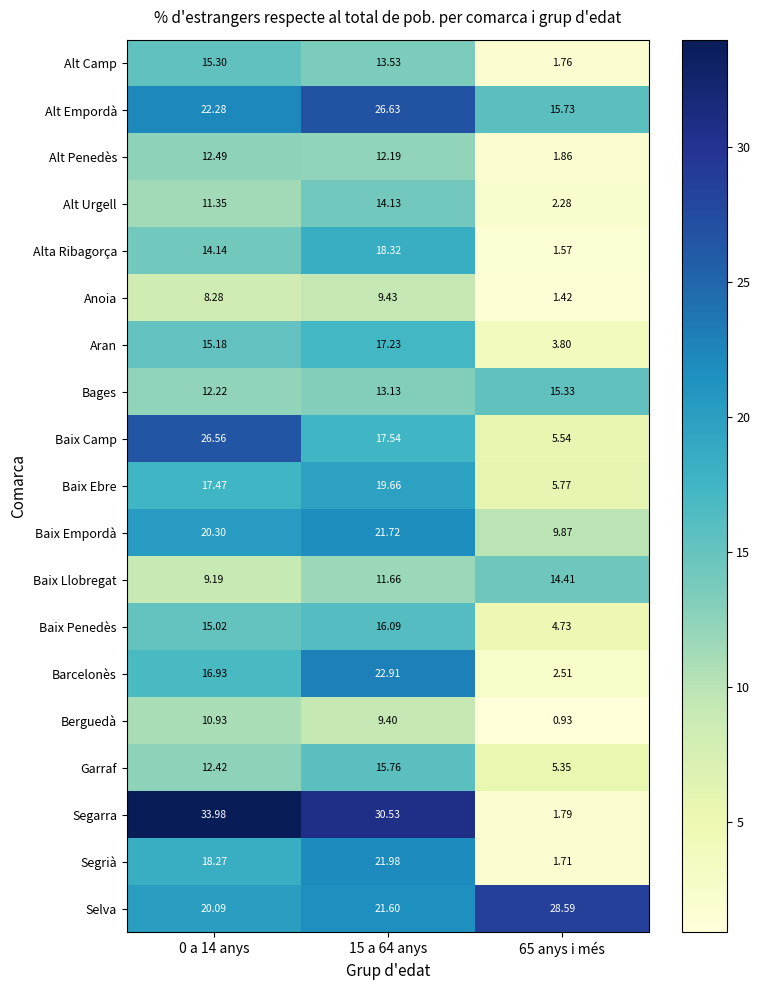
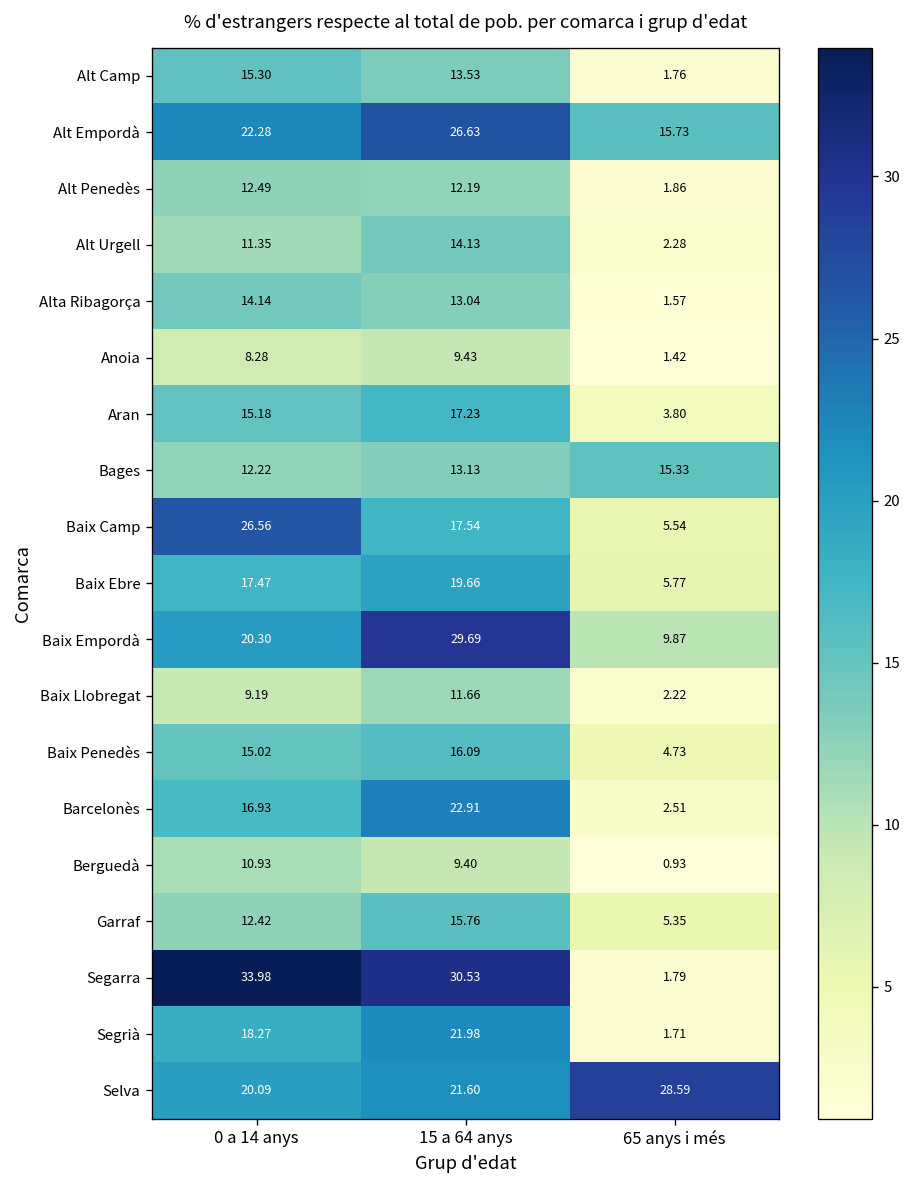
Alta Ribagorça, 15 a 64 anys: 18.32 -> 13.04
Baix Empordà, 15 a 64 anys: 21.72 -> 29.69
Baix Llobregat, 65 anys i més: 14.41 -> 2.22
